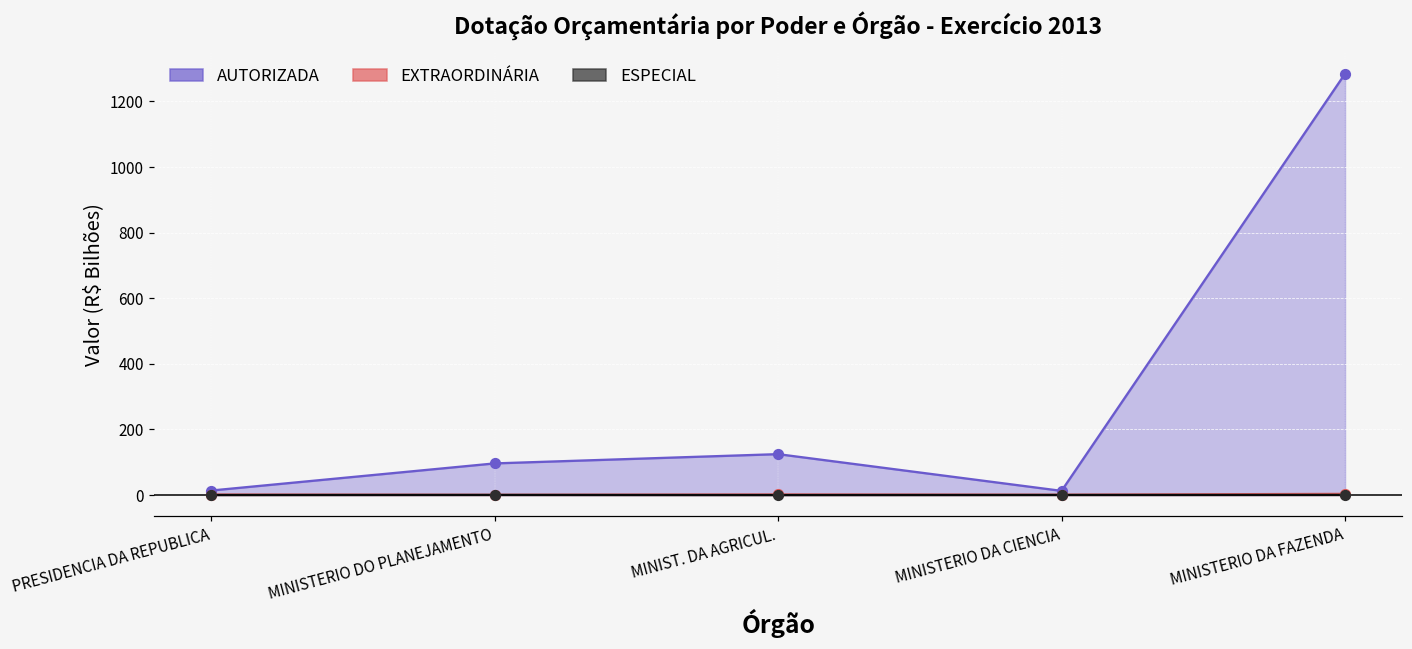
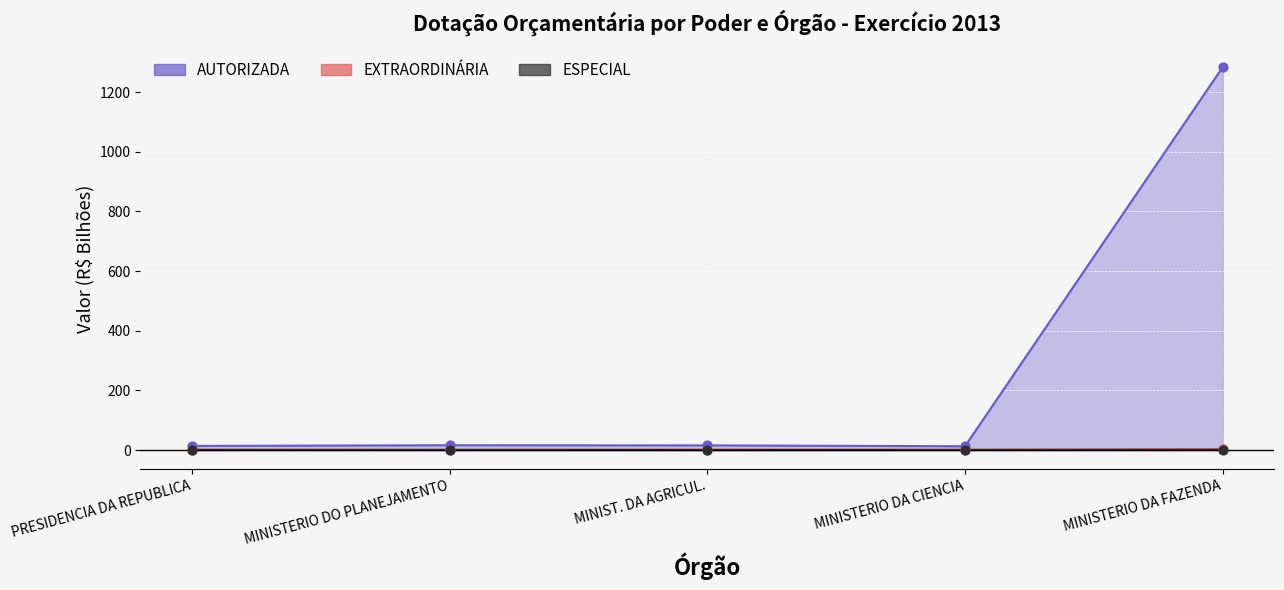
AUTORIZADA, MINISTERIO DO PLANEJAMENTO: 100 -> 20
AUTORIZADA, MINIST. DA AGRICUL.: 120 -> 20
